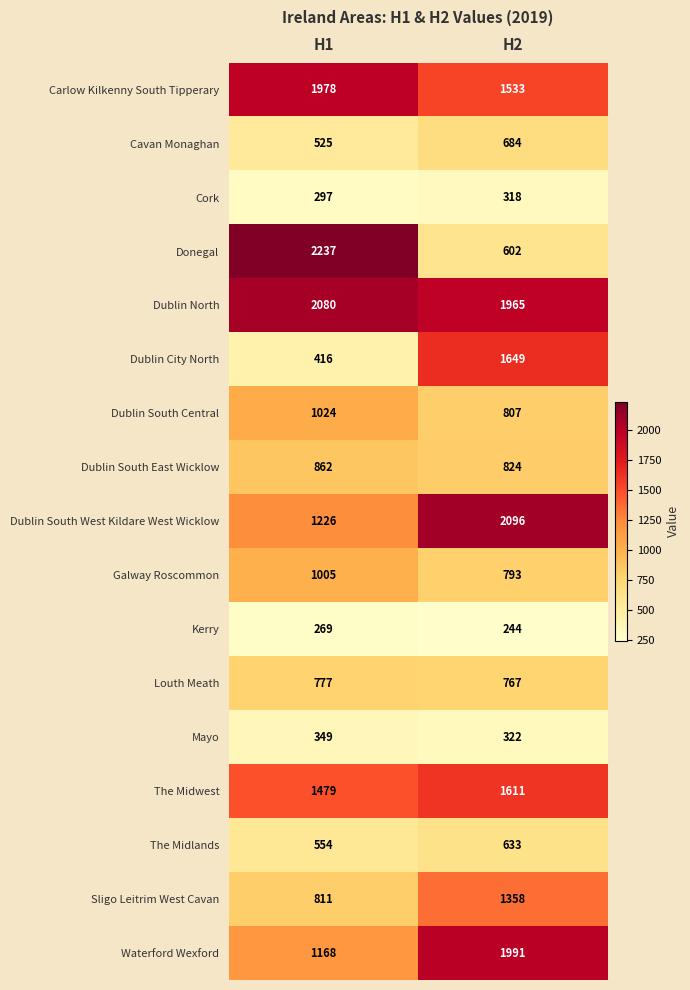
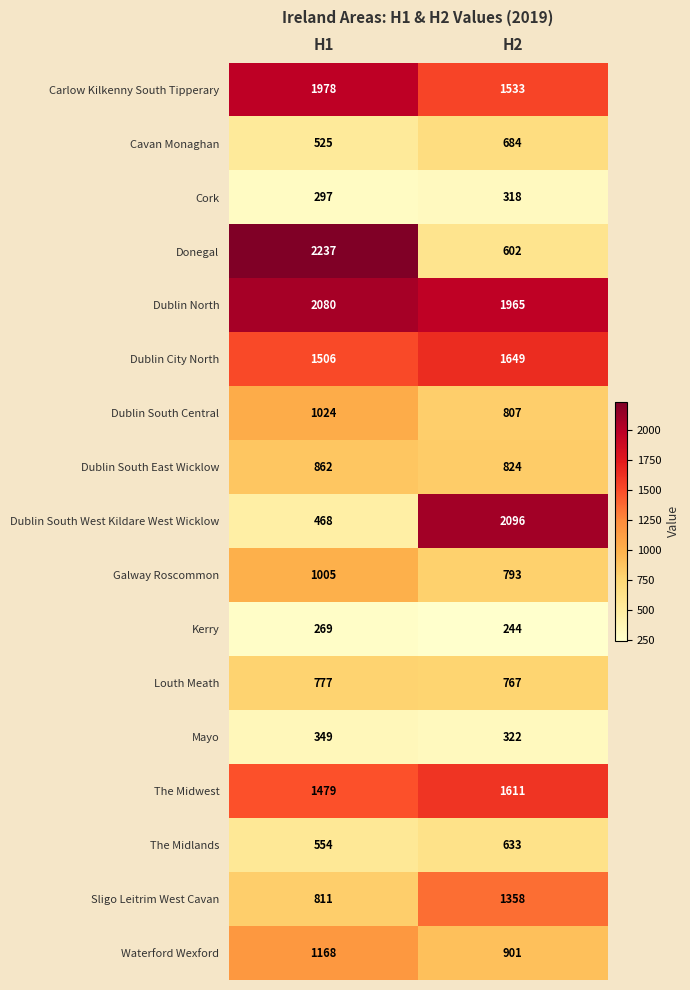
Dublin City North, H1: 416 -> 1506
Dublin South West Kildare West Wicklow, H1: 1226 -> 468
Waterford Wexford, H2: 1991 -> 901
